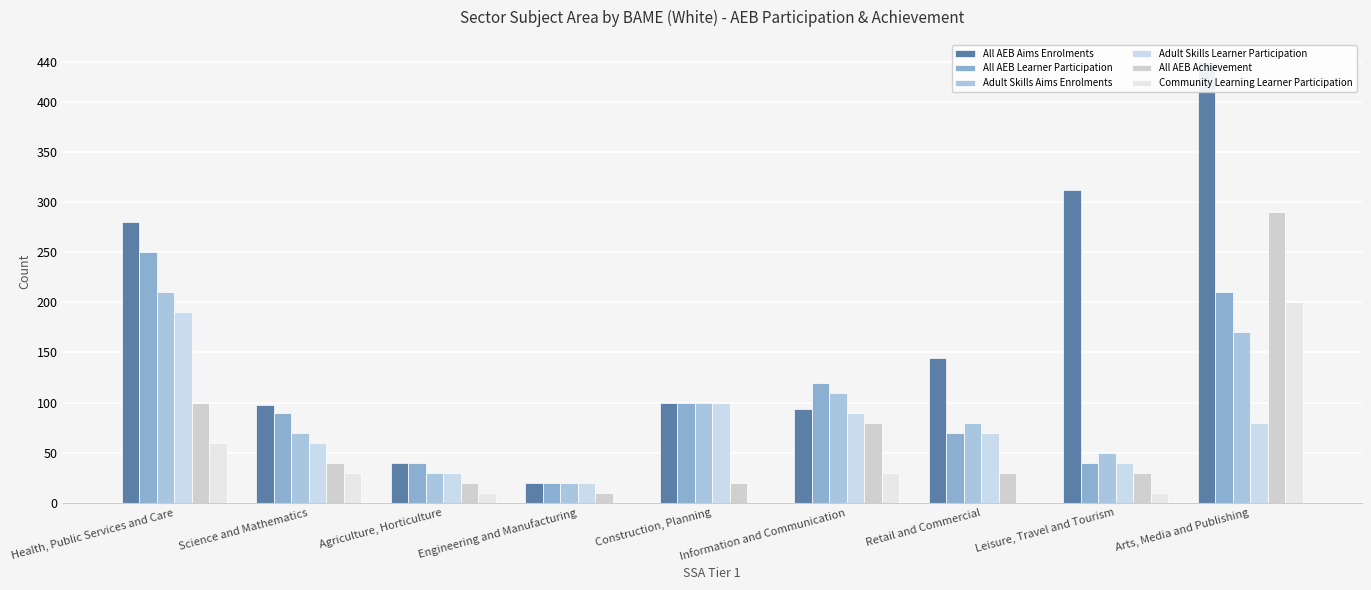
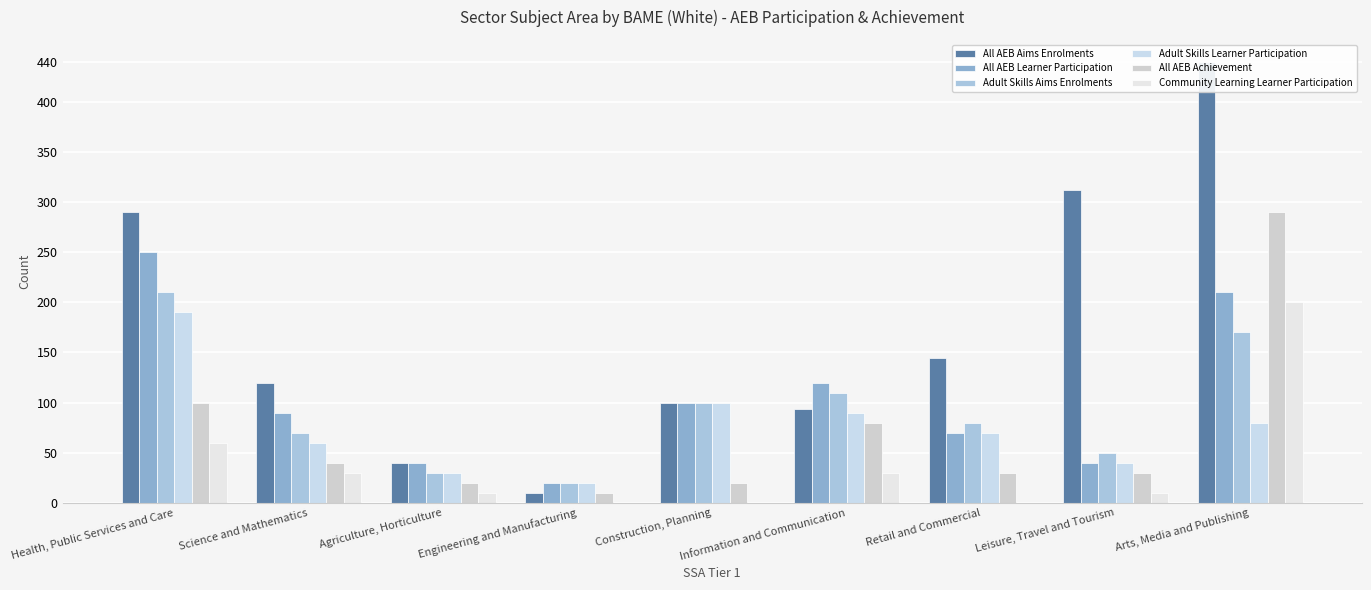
All AEB Aims Enrolments, Health, Public Services and Care: 280 -> 290
All AEB Aims Enrolments, Science and Mathematics: 98 -> 120
All AEB Aims Enrolments, Engineering and Manufacturing: 20 -> 10
